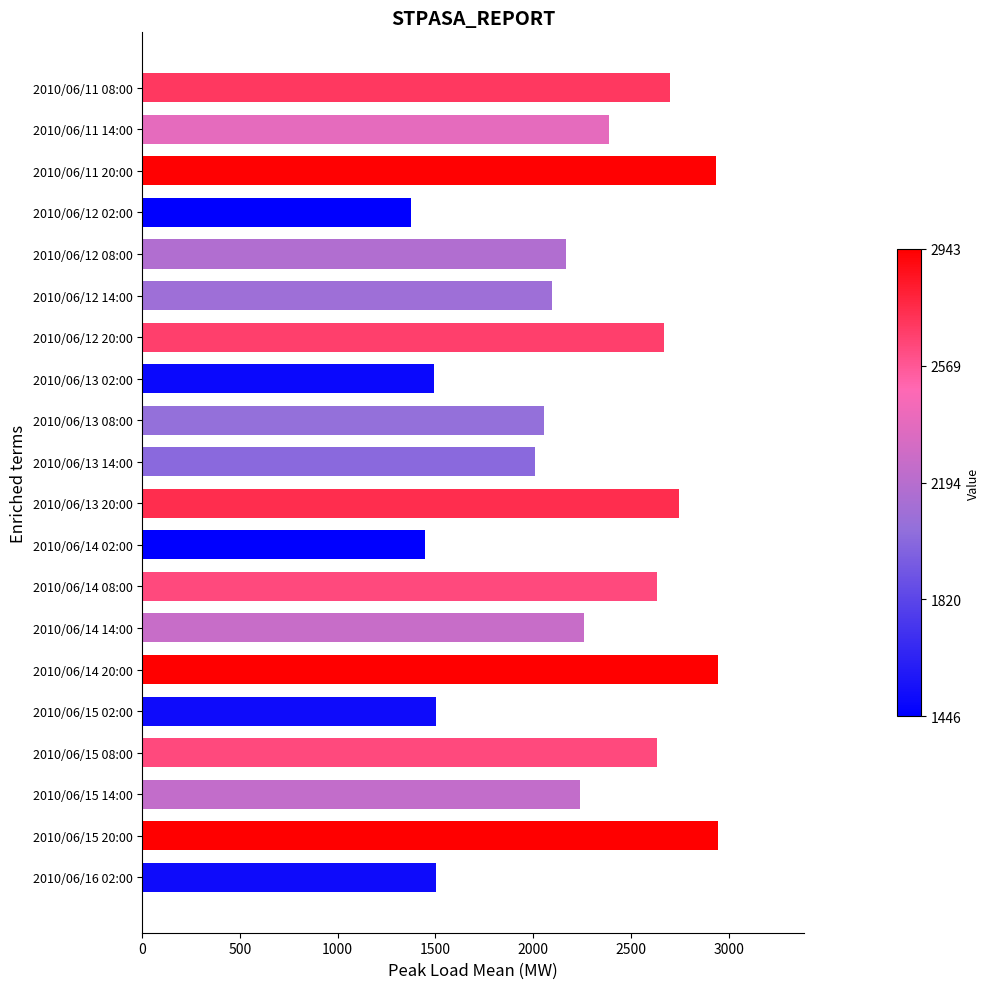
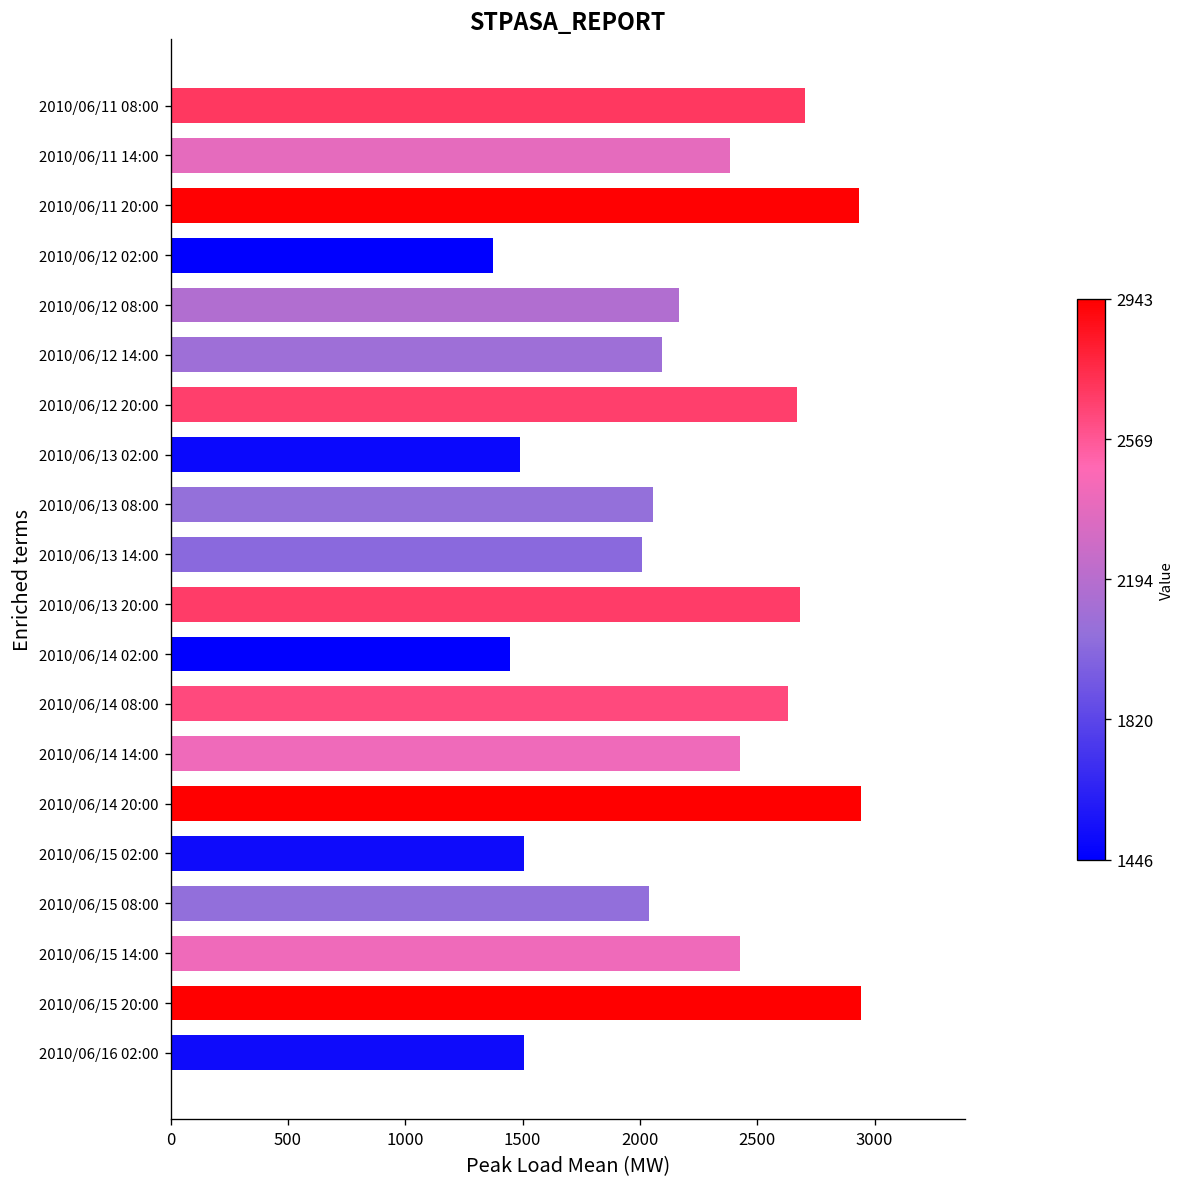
2010/06/13 20:00: 2750 -> 2680
2010/06/14 14:00: 2260 -> 2430
2010/06/15 08:00: 2630 -> 2040
2010/06/15 14:00: 2240 -> 2430
